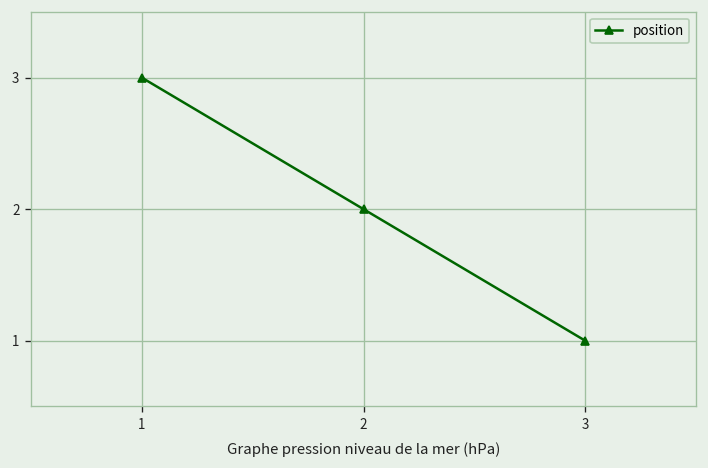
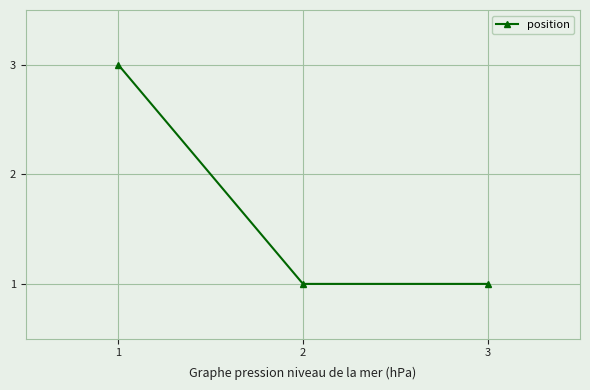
2: 2 -> 1
